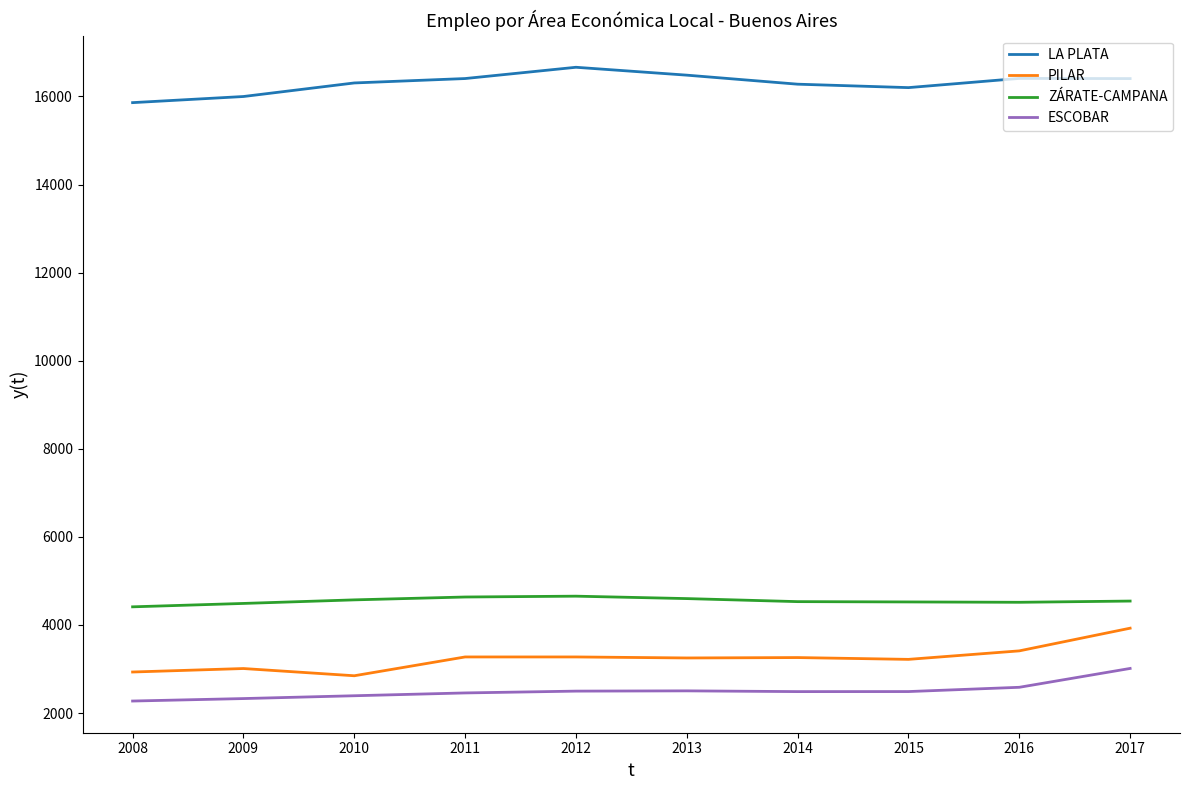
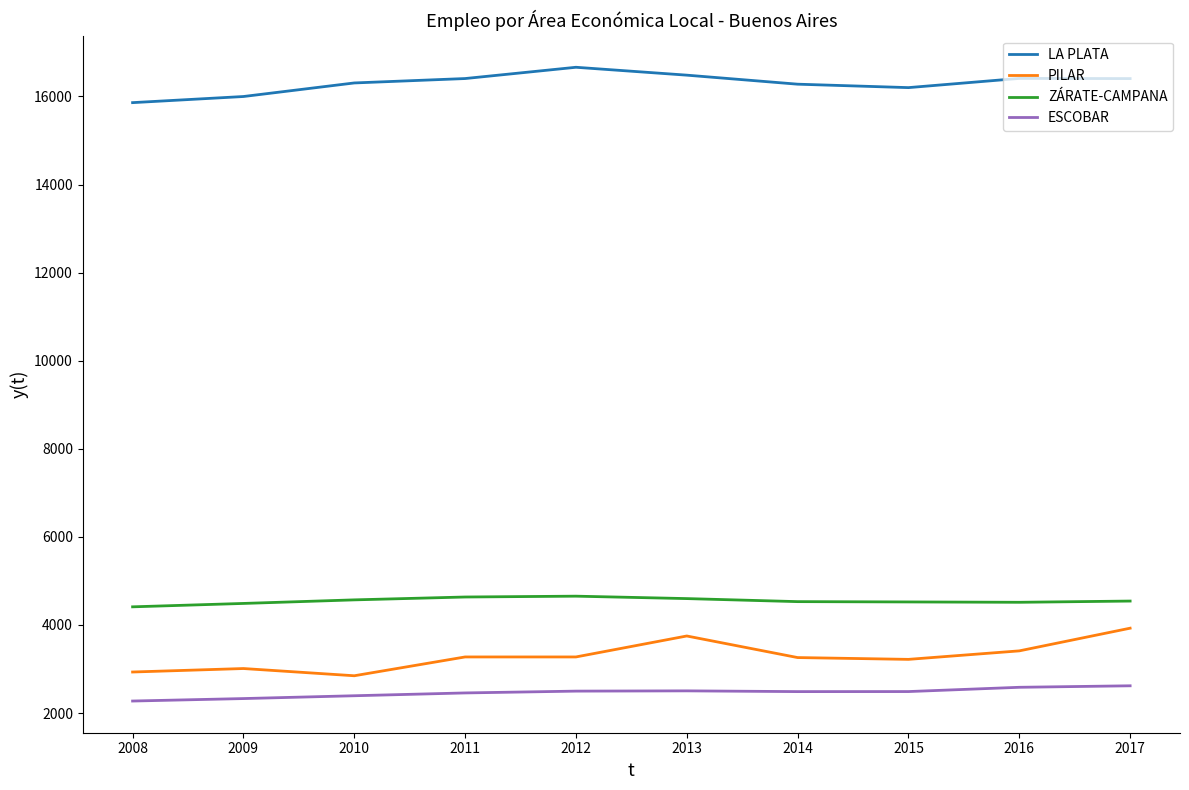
PILAR, 2013: 3300 -> 3800
ESCOBAR, 2017: 3000 -> 2600
